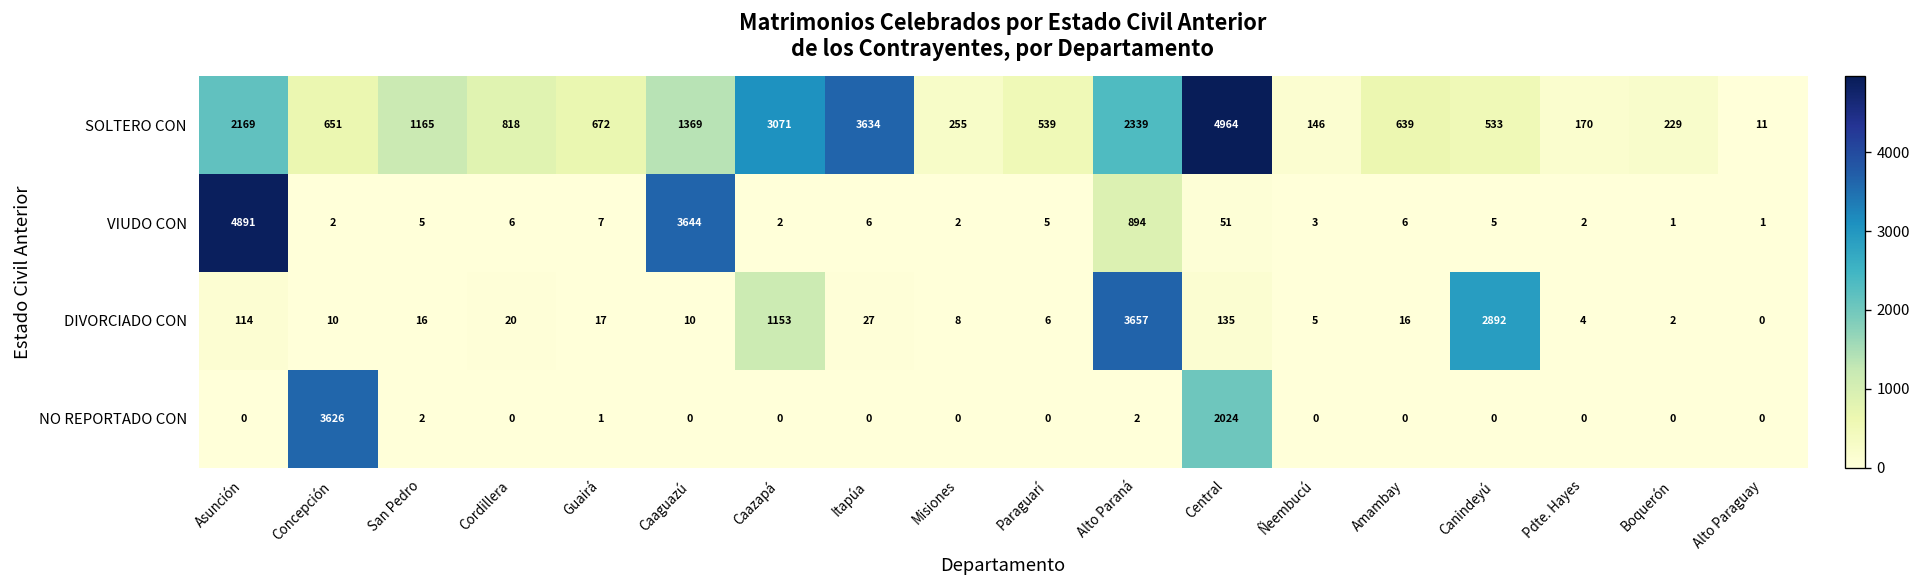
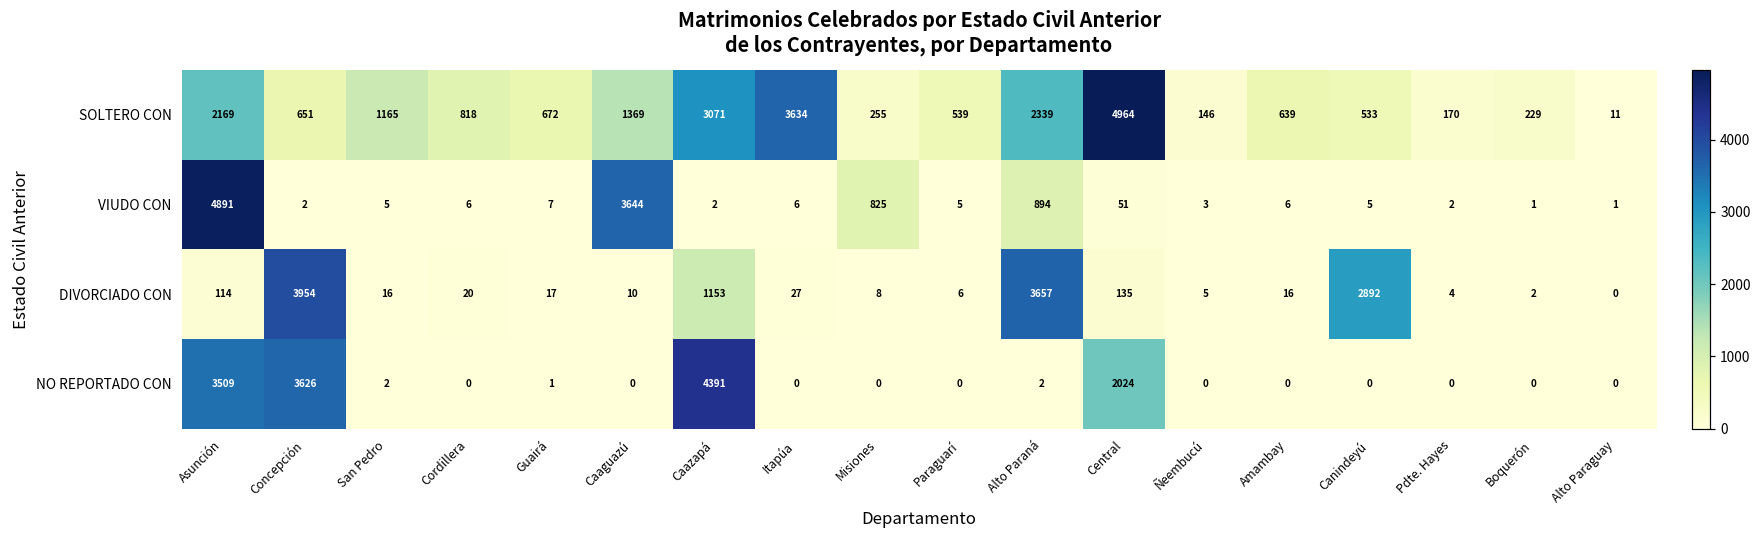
VIUDO CON, Misiones: 2 -> 825
DIVORCIADO CON, Concepción: 10 -> 3954
NO REPORTADO CON, Asunción: 0 -> 3509
NO REPORTADO CON, Caazapá: 0 -> 4391
